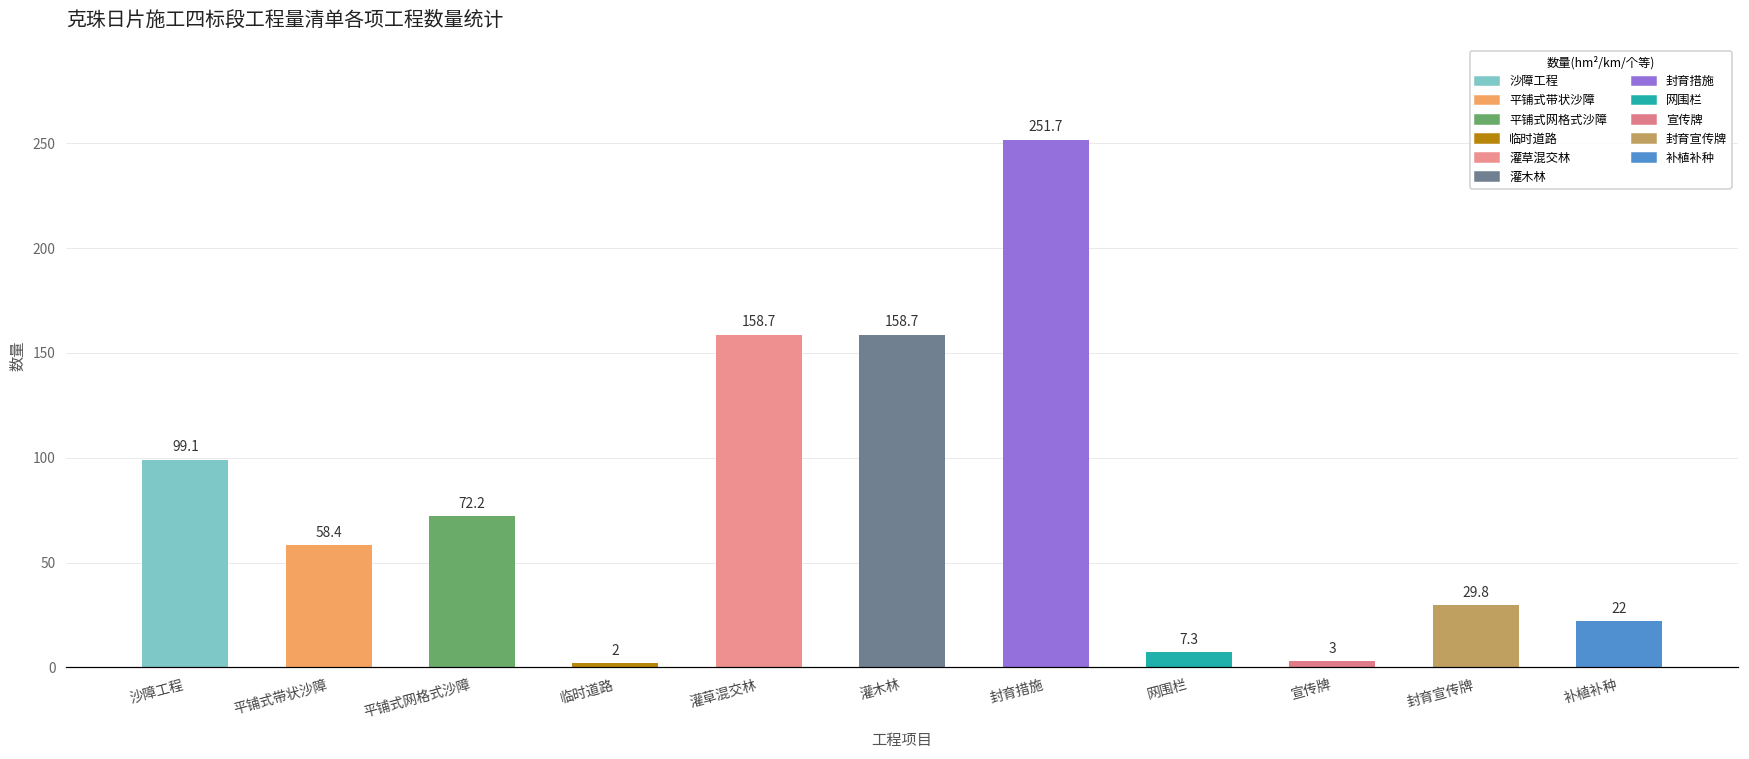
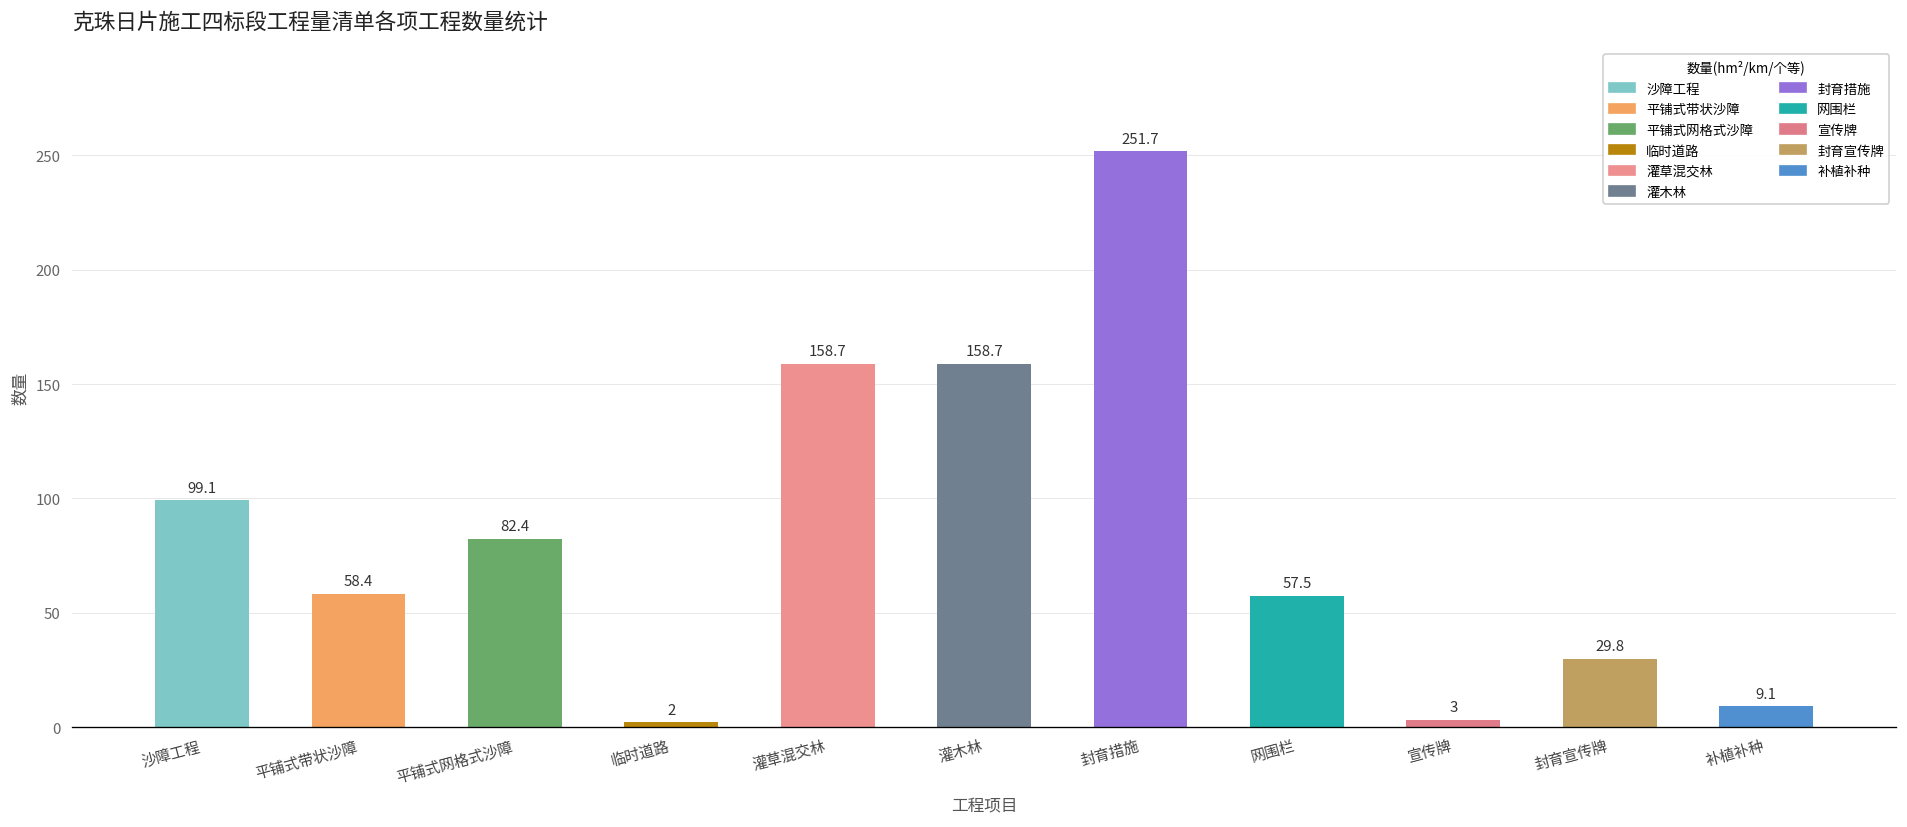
平铺式网格式沙障: 72.2 -> 82.4
网围栏: 7.3 -> 57.5
补植补种: 22 -> 9.1
